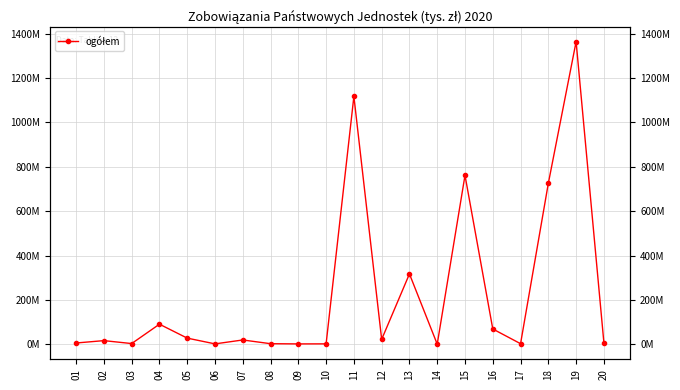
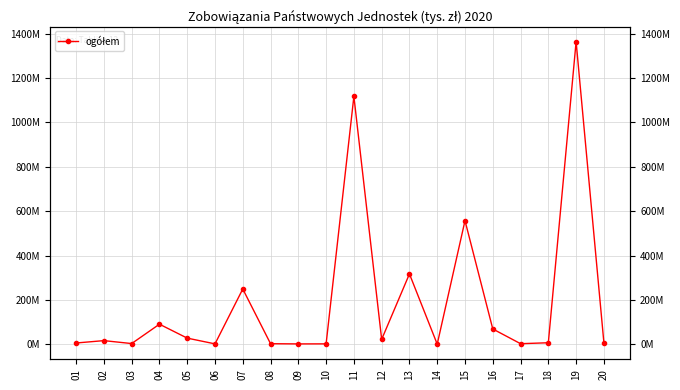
07: 20000000 -> 250000000
15: 760000000 -> 560000000
18: 730000000 -> 10000000
